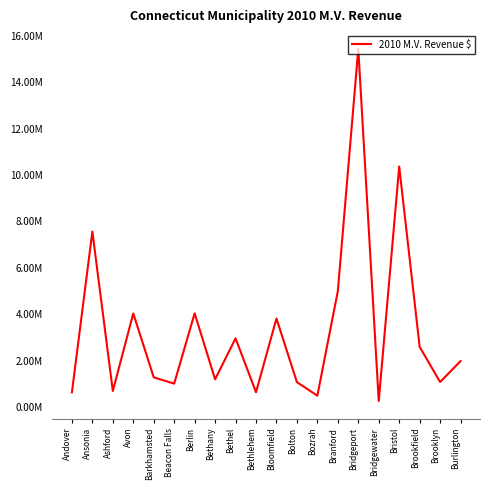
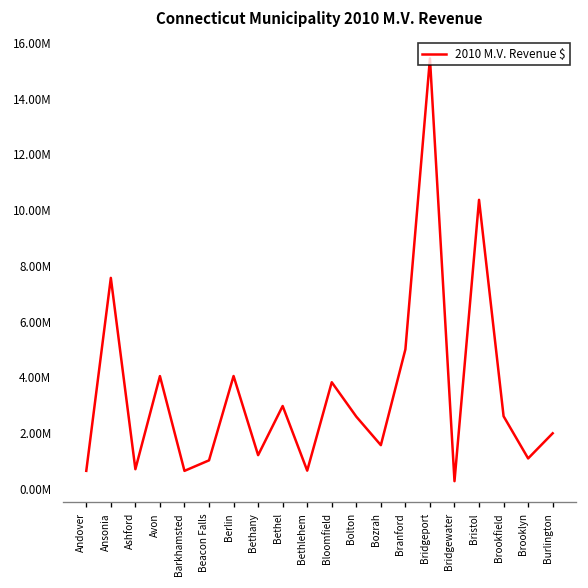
Barkhamsted: 1300000 -> 600000
Bolton: 1100000 -> 2600000
Bozrah: 500000 -> 1600000
